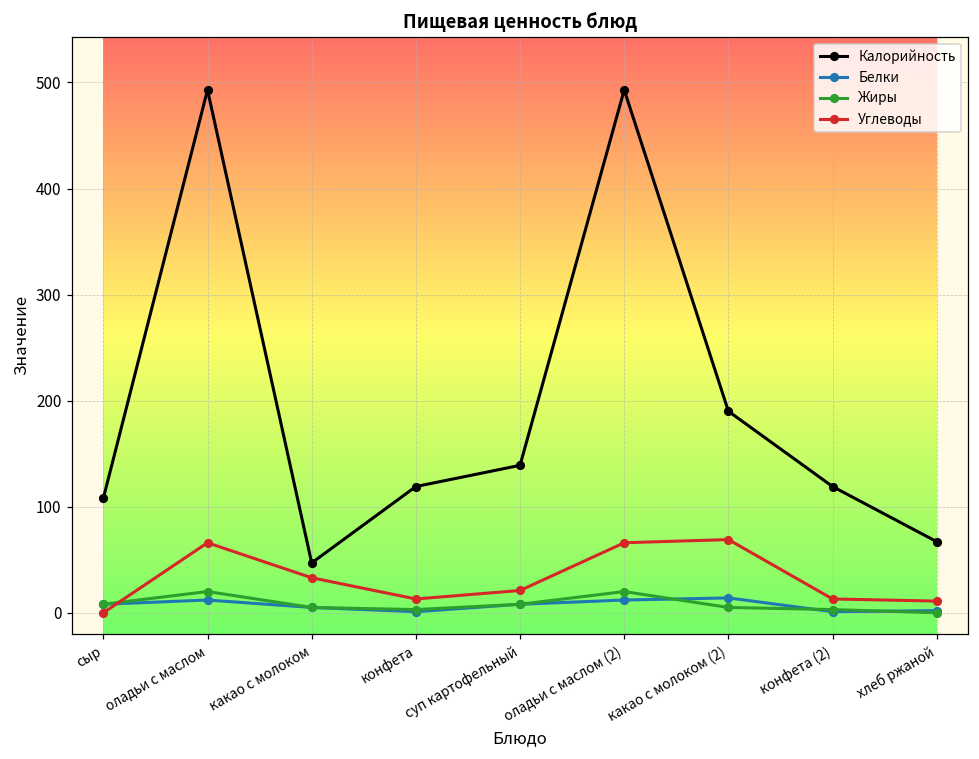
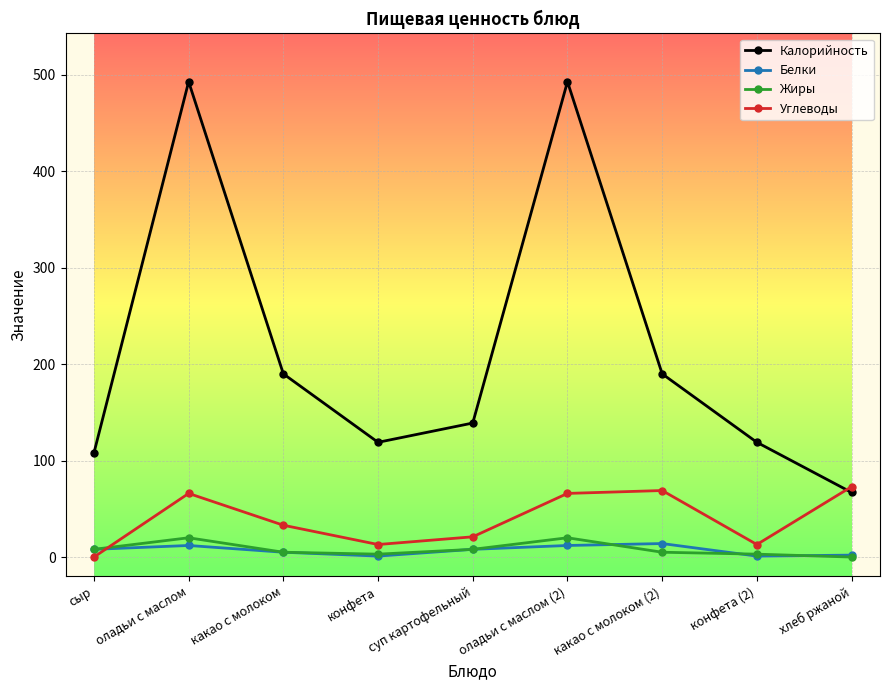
Калорийность, какао с молоком: 50 -> 190
Углеводы, хлеб ржаной: 10 -> 70
